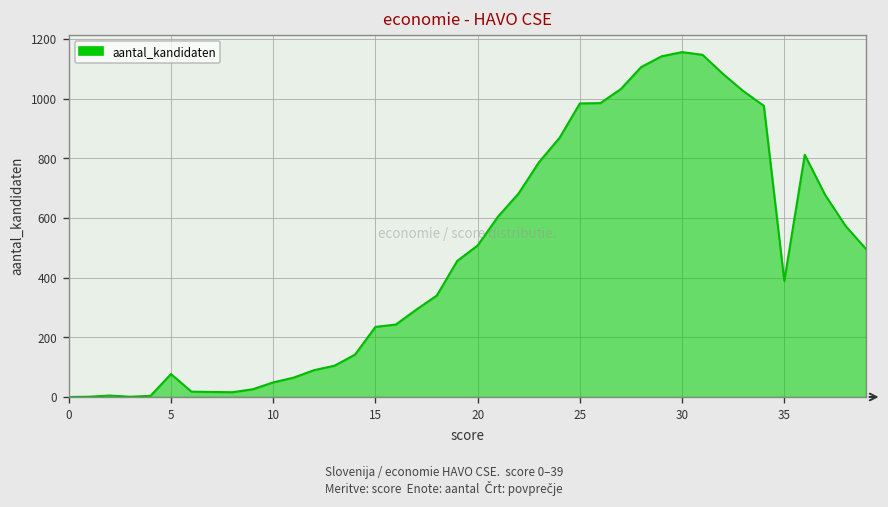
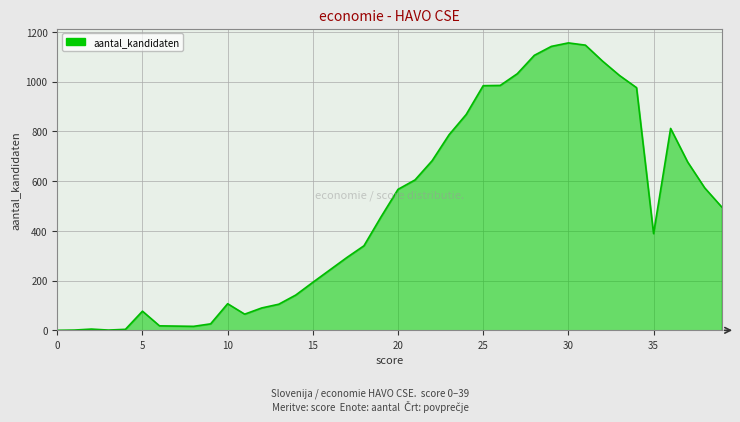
10: 50 -> 110
15: 240 -> 190
20: 510 -> 570
